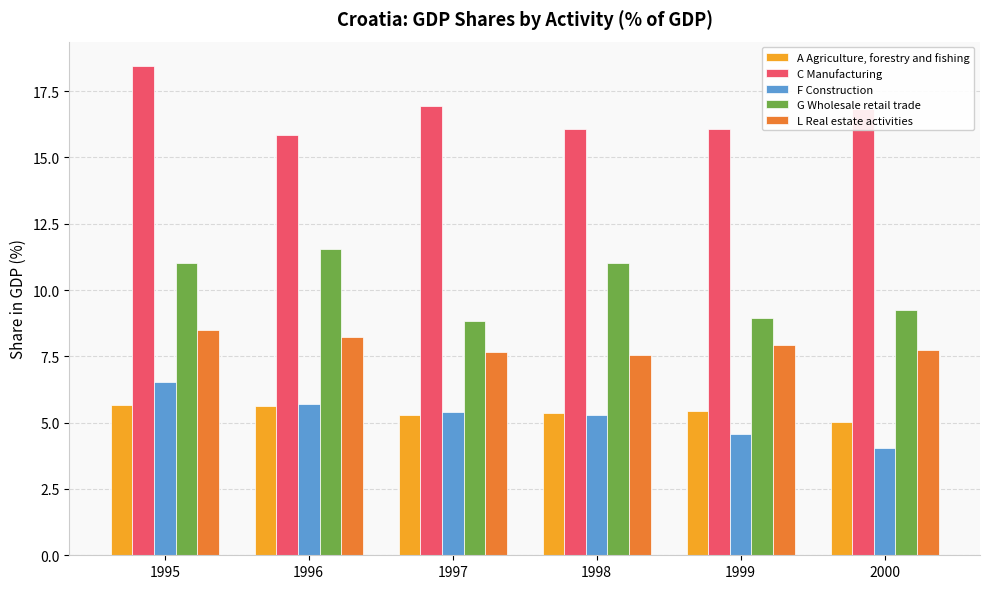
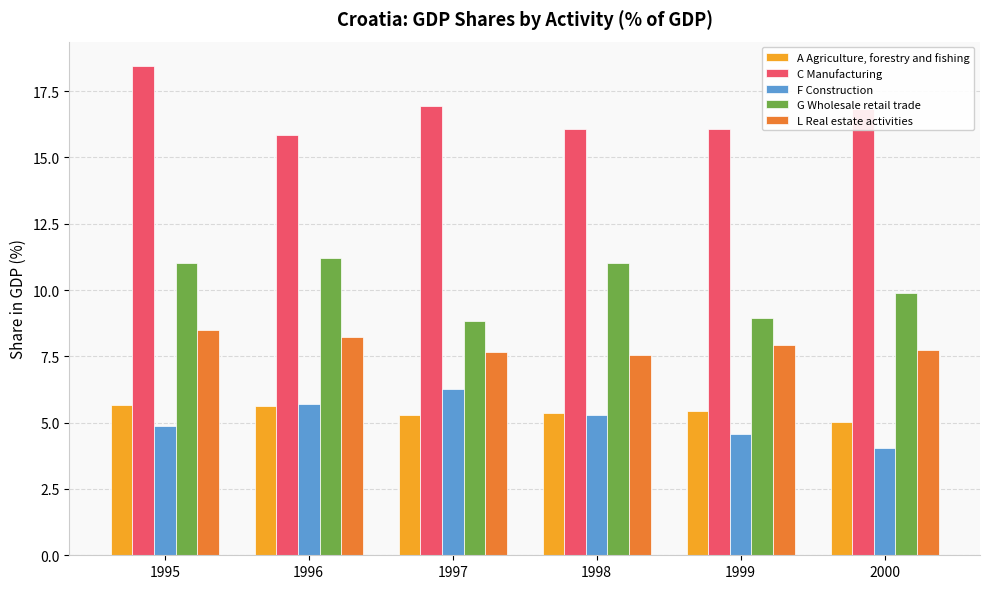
F Construction, 1995: 6.5 -> 4.9
G Wholesale retail trade, 1996: 11.6 -> 11.2
F Construction, 1997: 5.4 -> 6.3
G Wholesale retail trade, 2000: 9.2 -> 9.9
